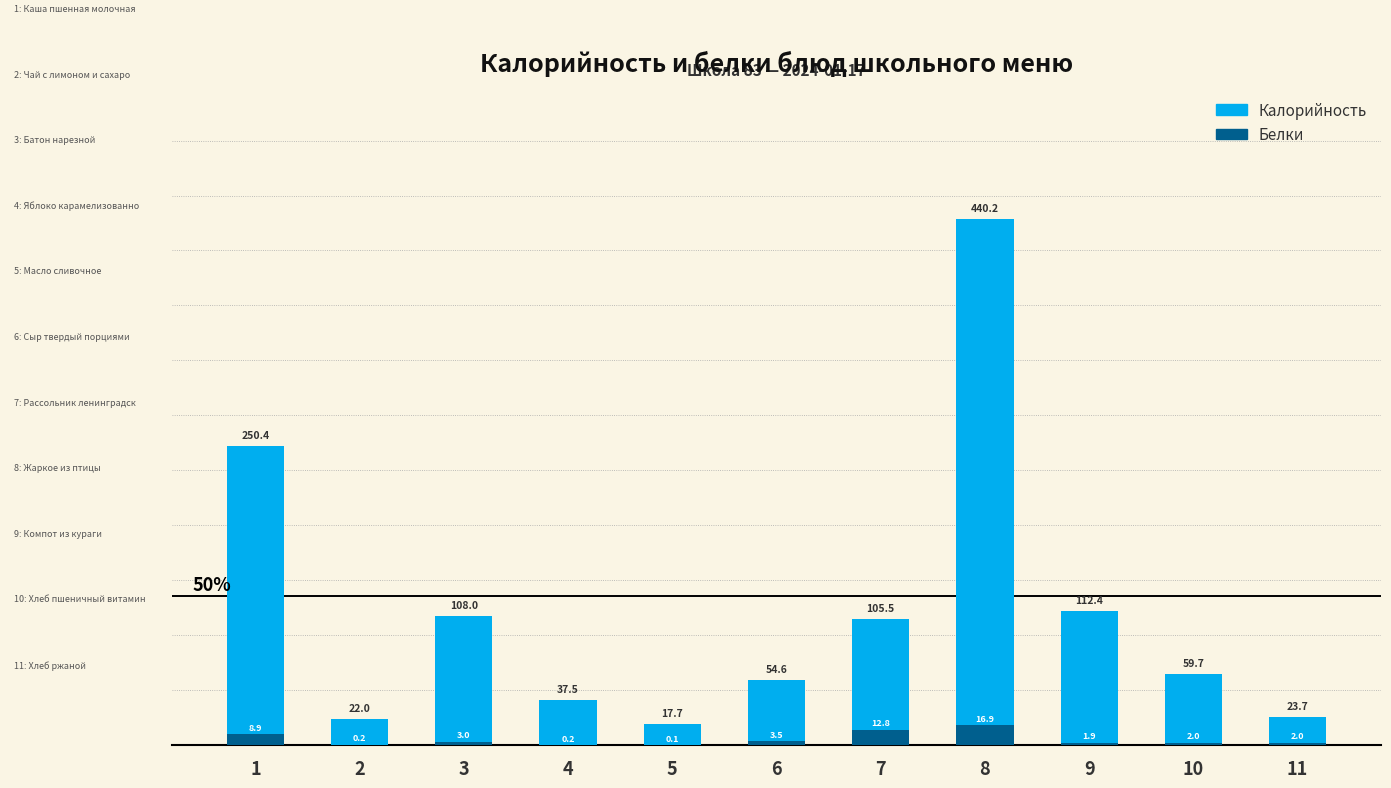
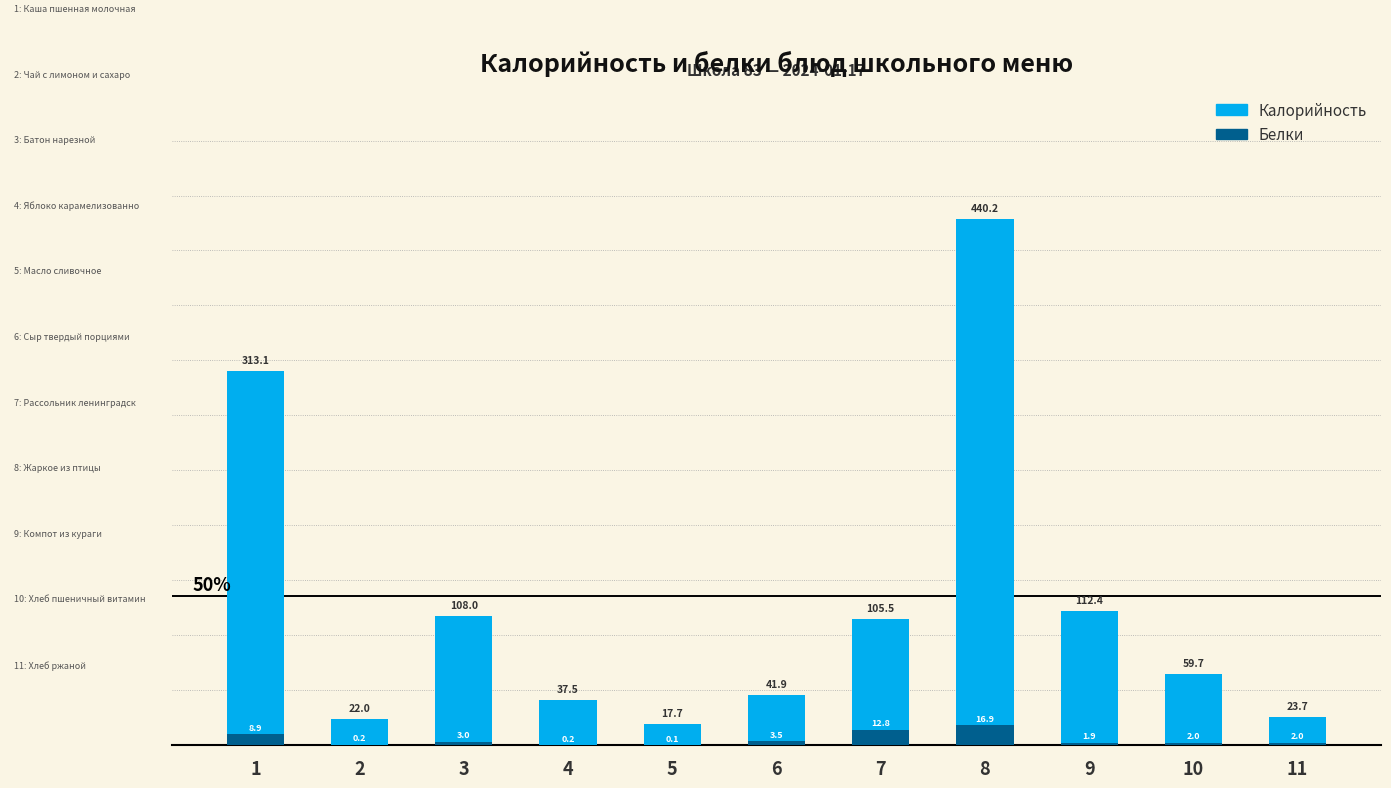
Калорийность, 1: 250.4 -> 313.1
Калорийность, 6: 54.6 -> 41.9
